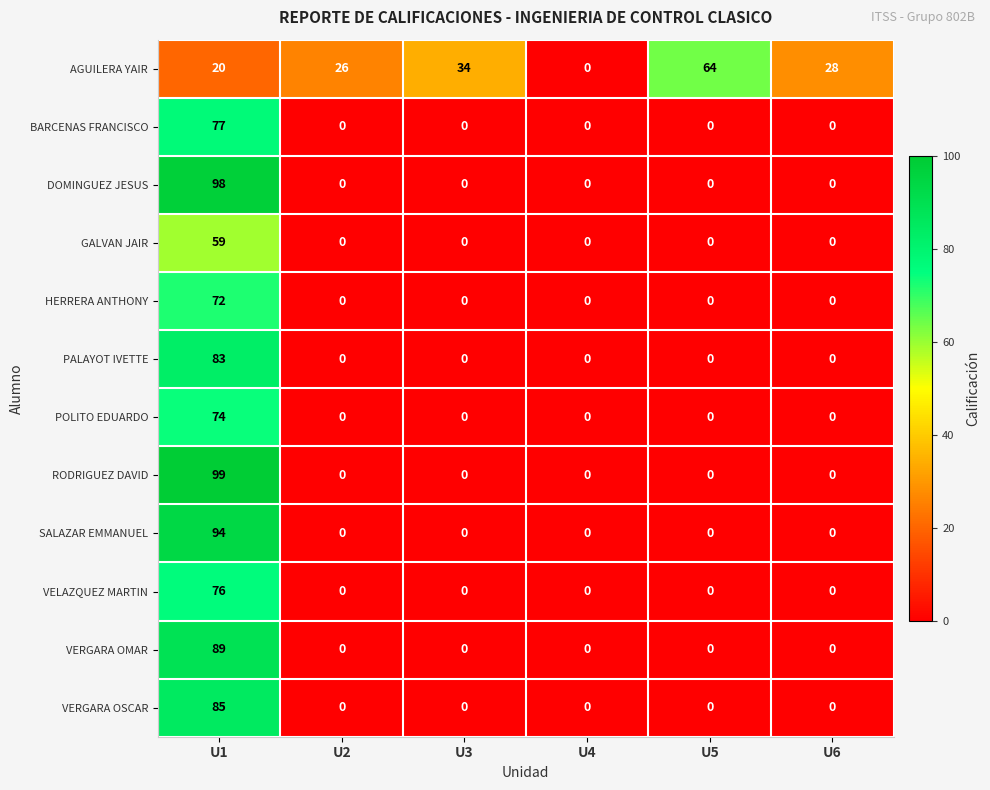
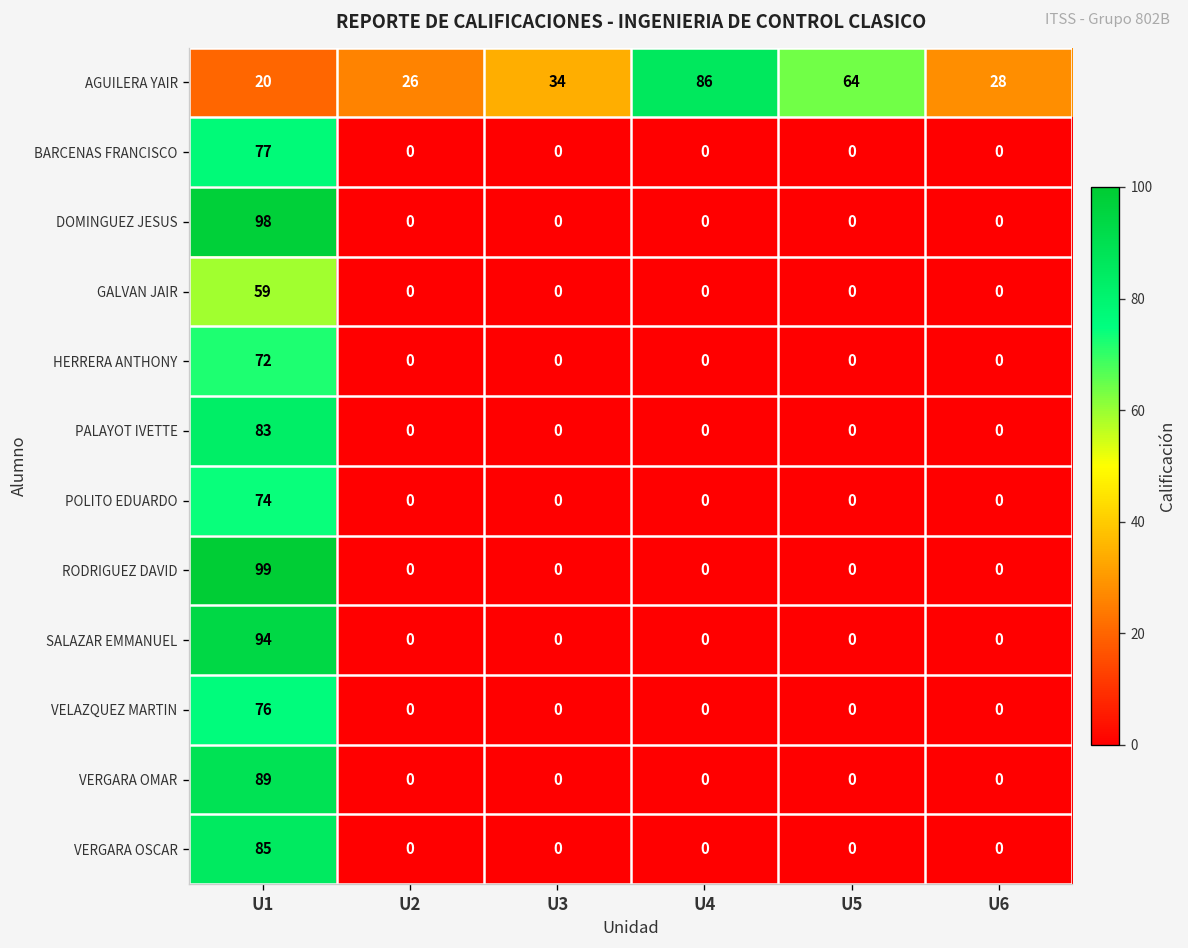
AGUILERA YAIR, U4: 0 -> 86
